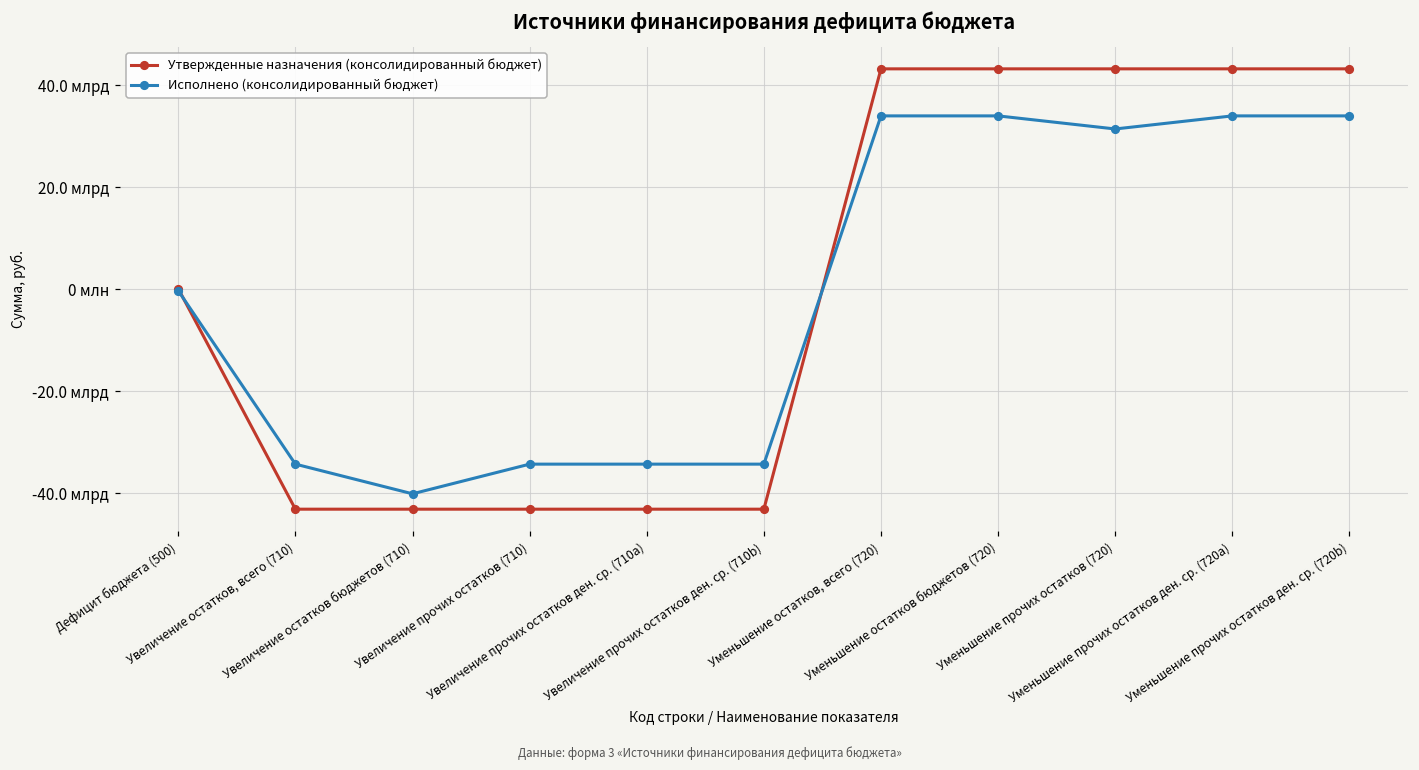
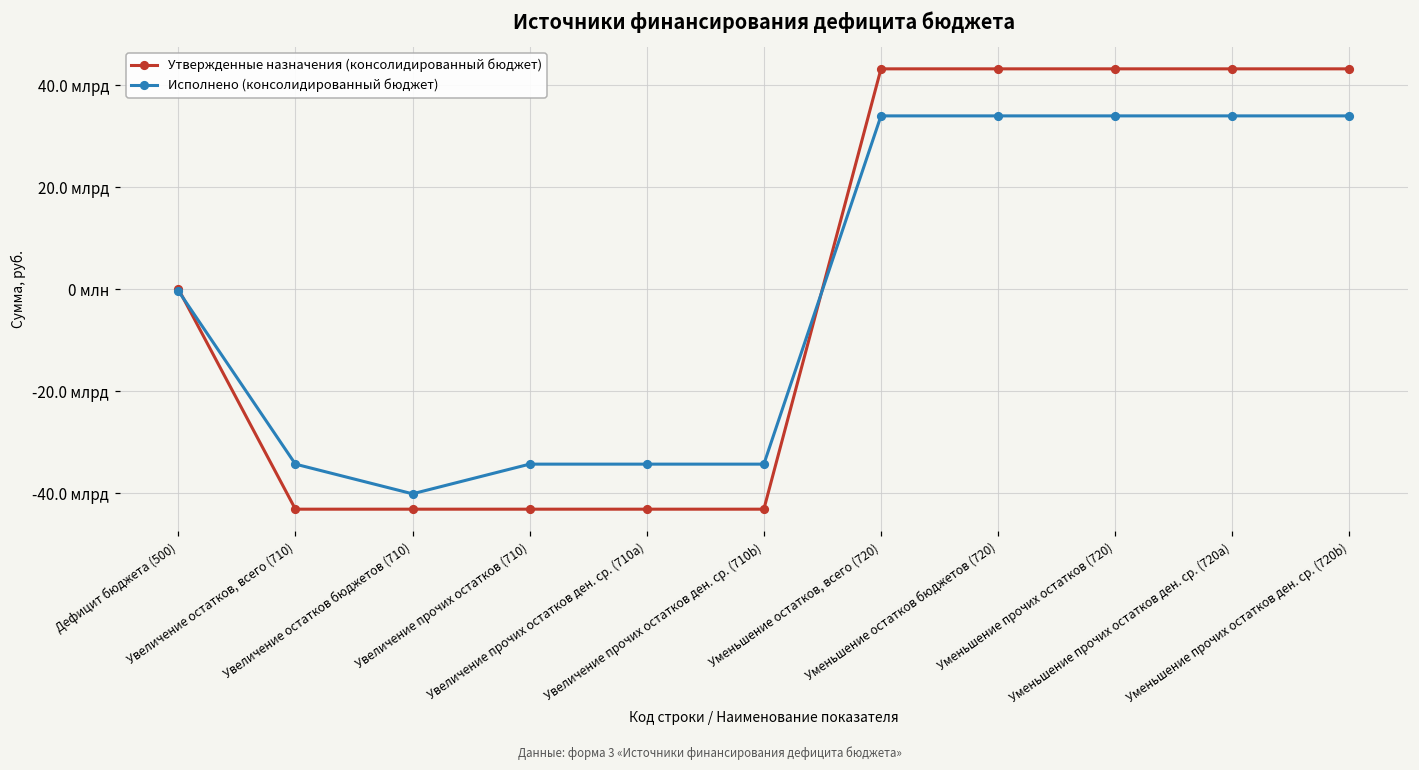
Исполнено (консолидированный бюджет), Уменьшение прочих остатков (720): 31 млрд -> 34 млрд
